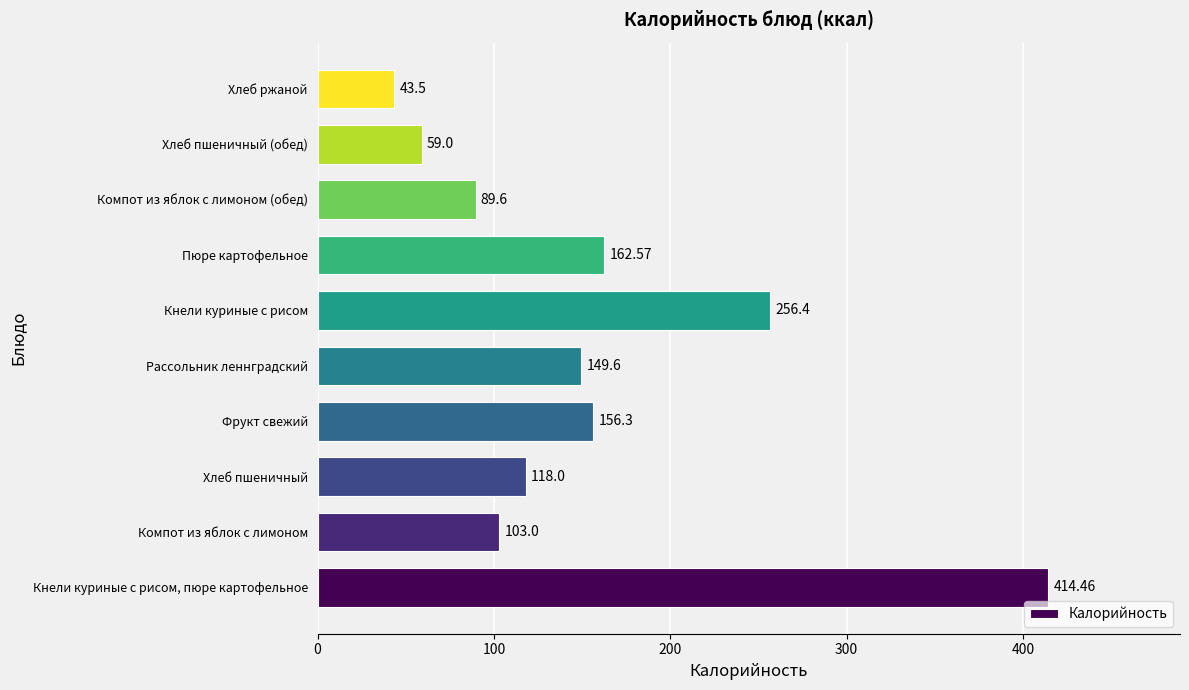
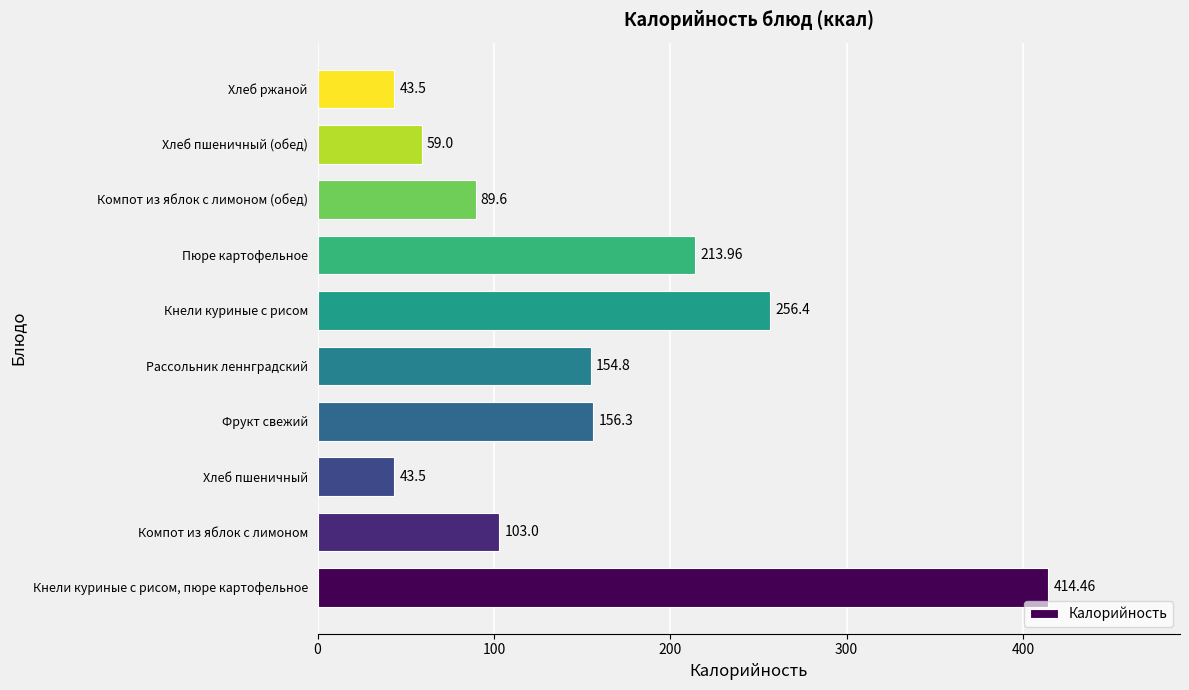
Пюре картофельное: 162.57 -> 213.96
Рассольник леннградский: 149.6 -> 154.8
Хлеб пшеничный: 118.0 -> 43.5
